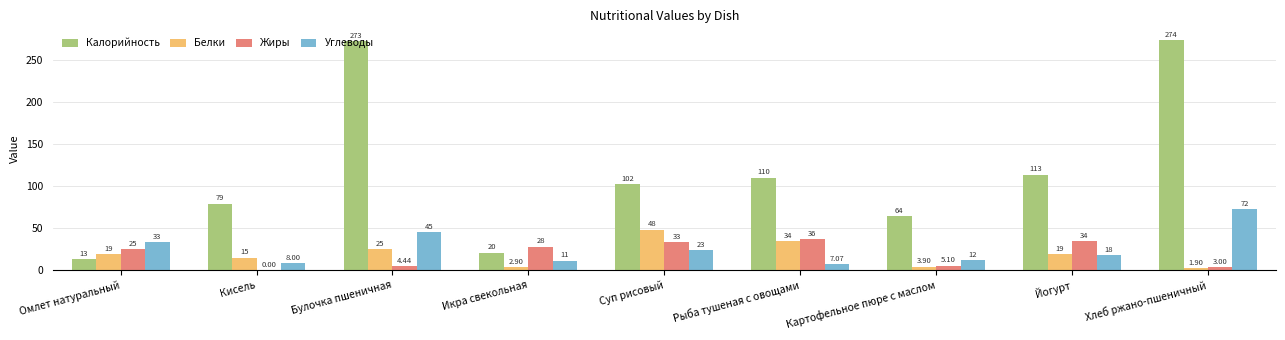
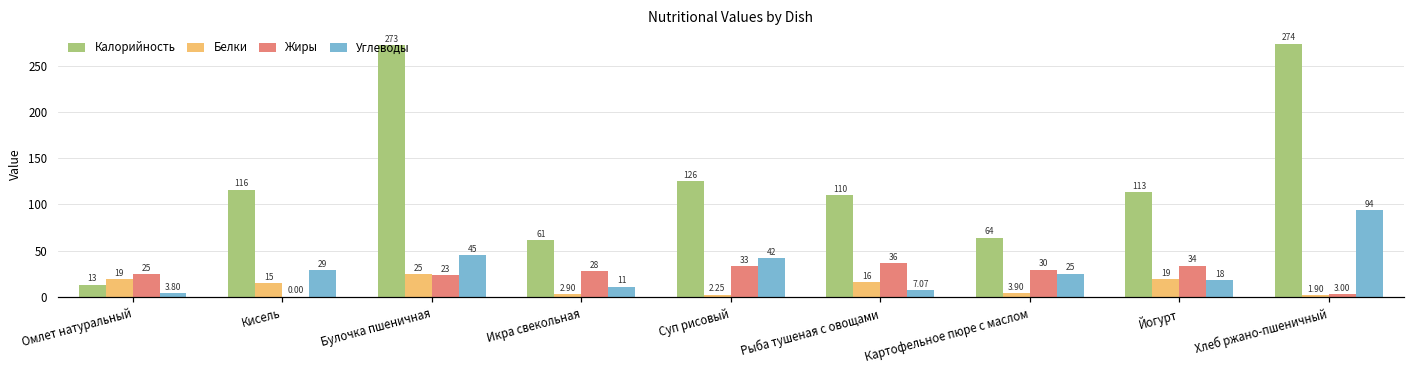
Углеводы, Омлет натуральный: 33 -> 3.80
Калорийность, Кисель: 79 -> 116
Углеводы, Кисель: 8.00 -> 29
Жиры, Булочка пшеничная: 4.44 -> 23
Калорийность, Икра свекольная: 20 -> 61
Калорийность, Суп рисовый: 102 -> 126
Белки, Суп рисовый: 48 -> 2.25
Углеводы, Суп рисовый: 23 -> 42
Белки, Рыба тушеная с овощами: 34 -> 16
Жиры, Картофельное пюре с маслом: 5.10 -> 30
Углеводы, Картофельное пюре с маслом: 12 -> 25
Углеводы, Хлеб ржано-пшеничный: 72 -> 94
